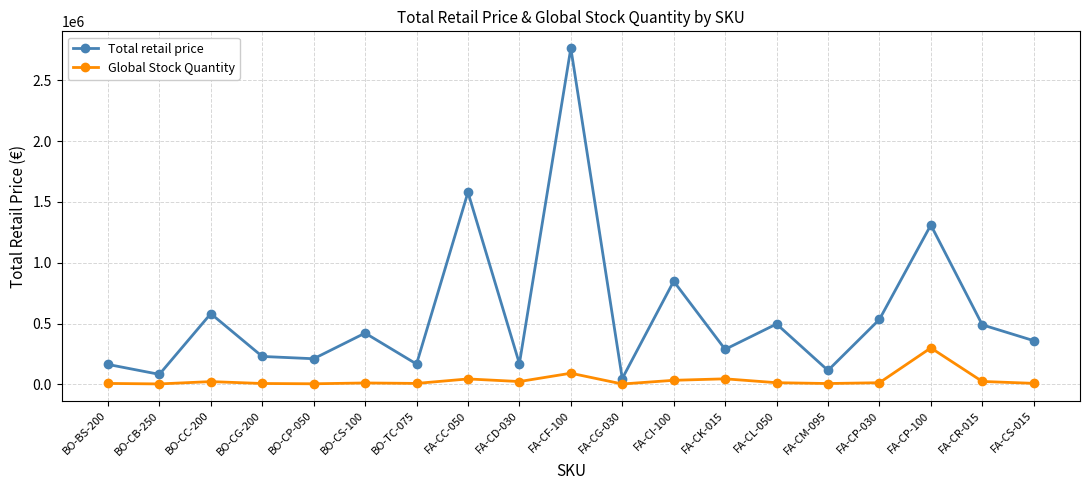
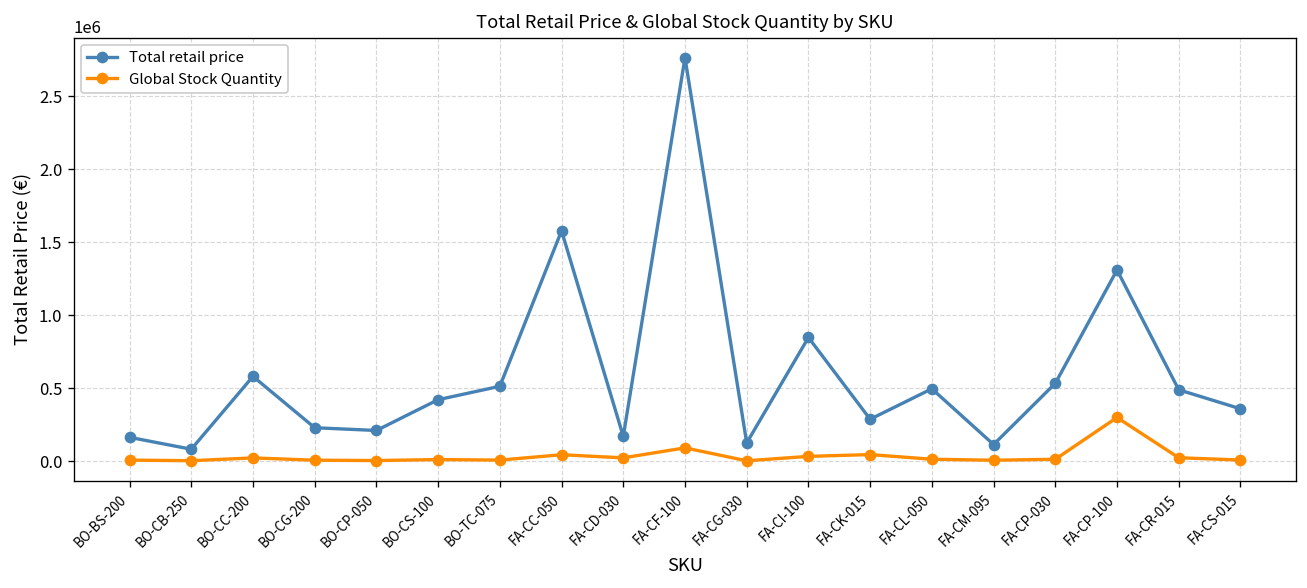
Total retail price, BO-TC-075: 170000 -> 510000
Total retail price, FA-CG-030: 50000 -> 130000
